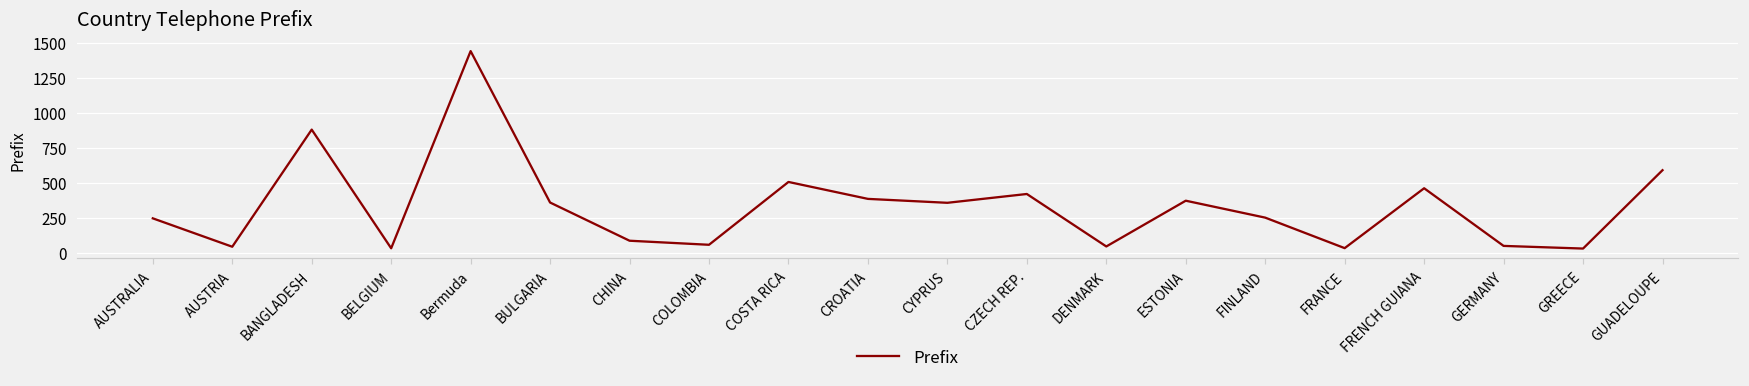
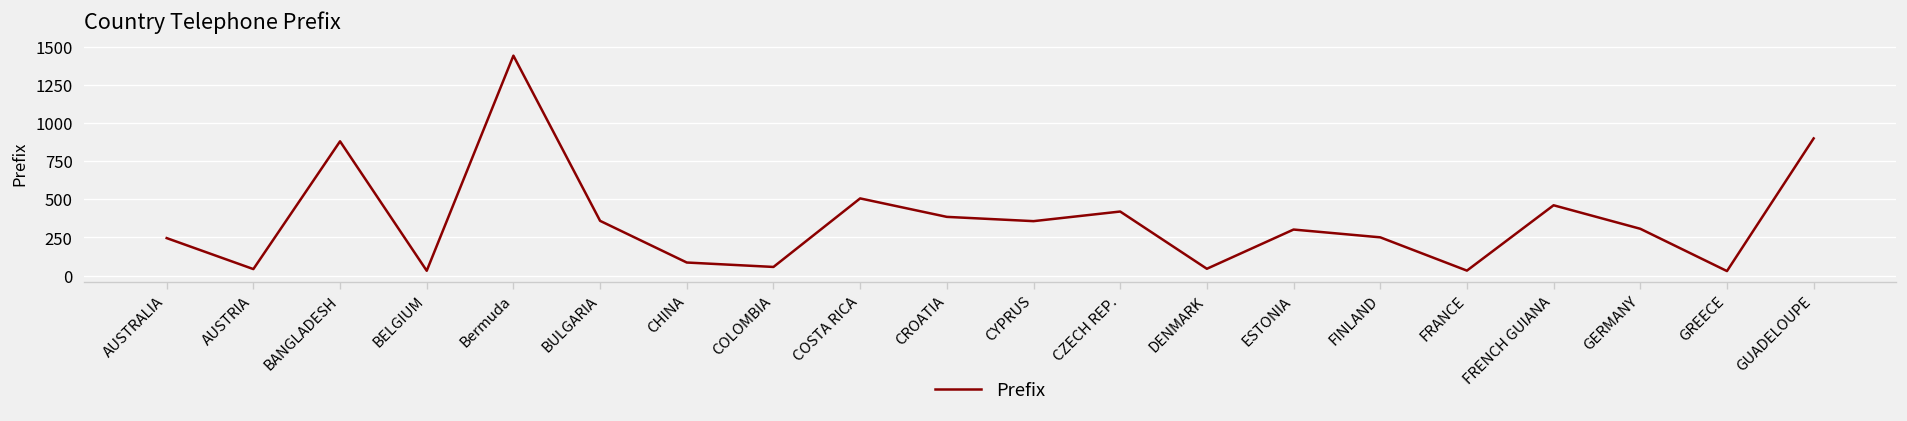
ESTONIA: 370 -> 300
GERMANY: 50 -> 310
GUADELOUPE: 590 -> 900
